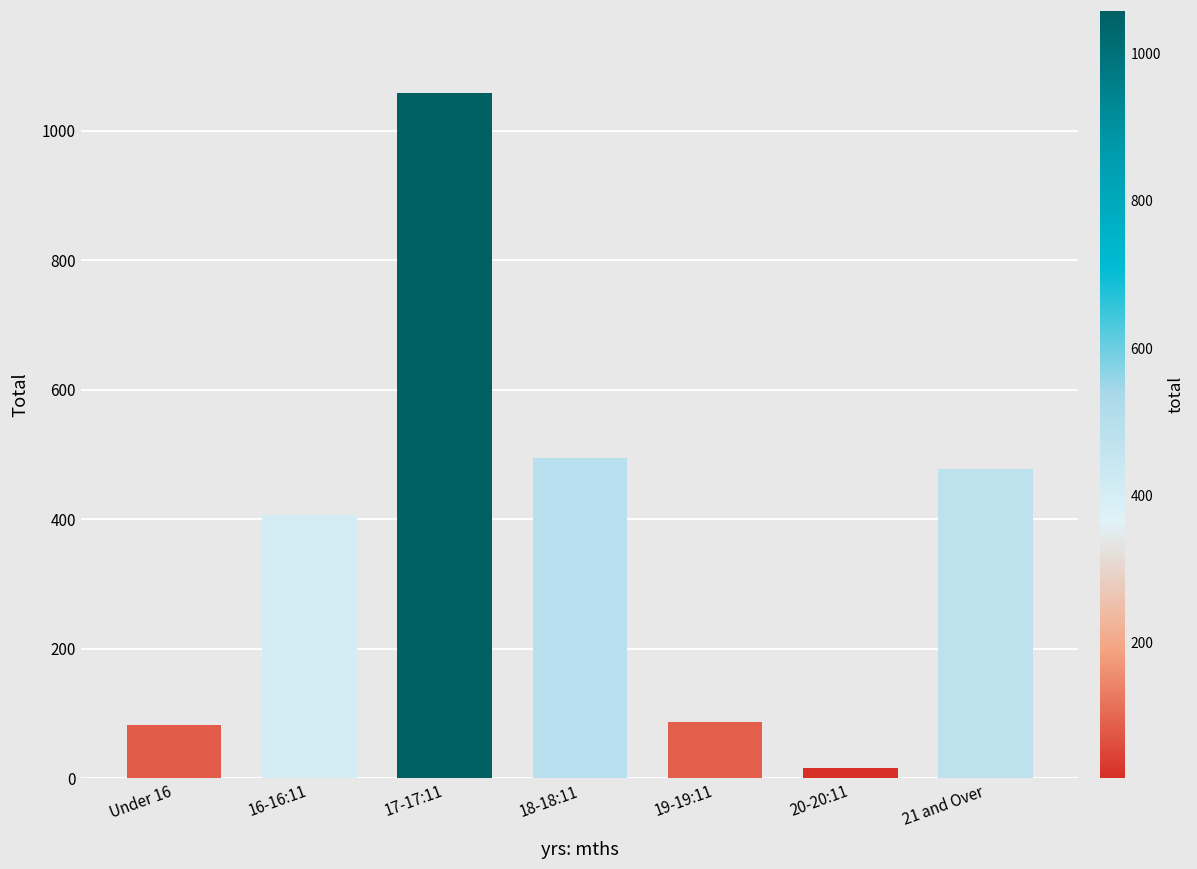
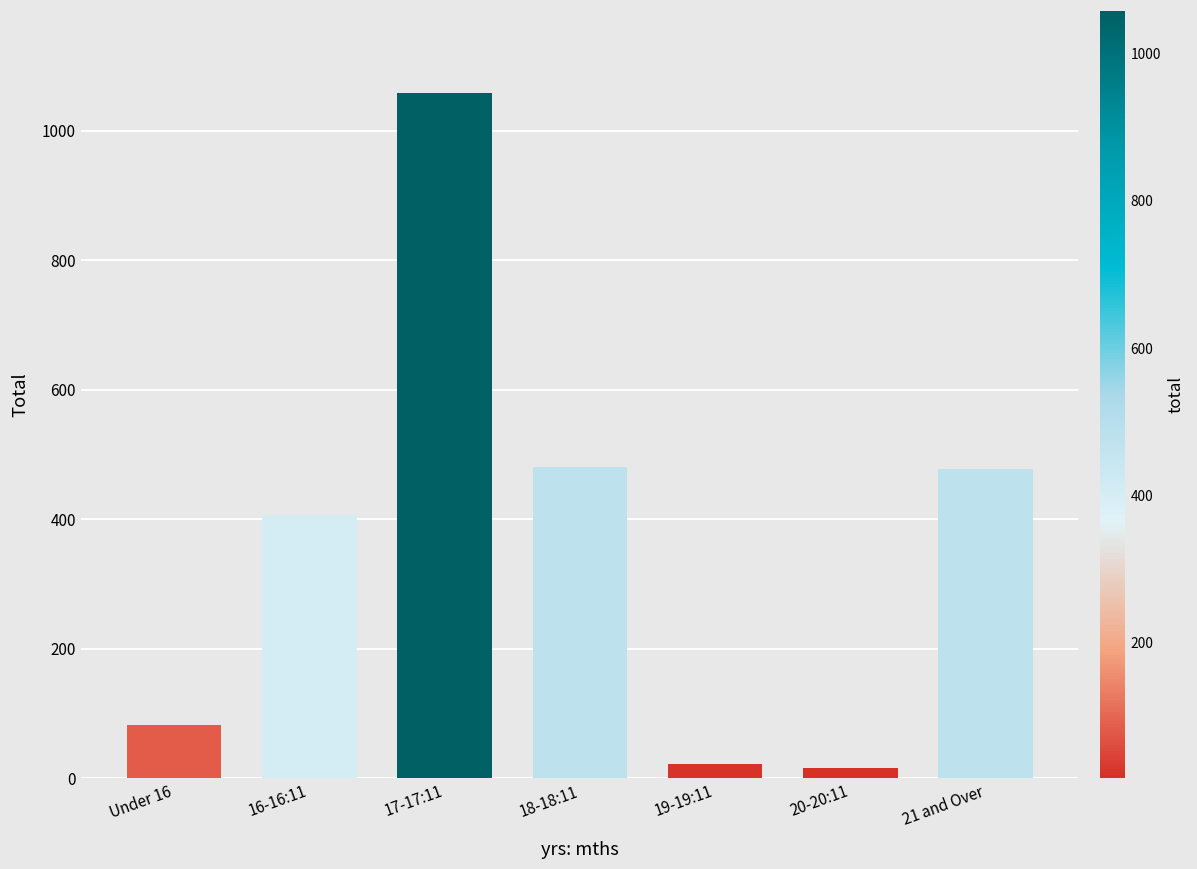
18-18:11: 500 -> 480
19-19:11: 90 -> 20
